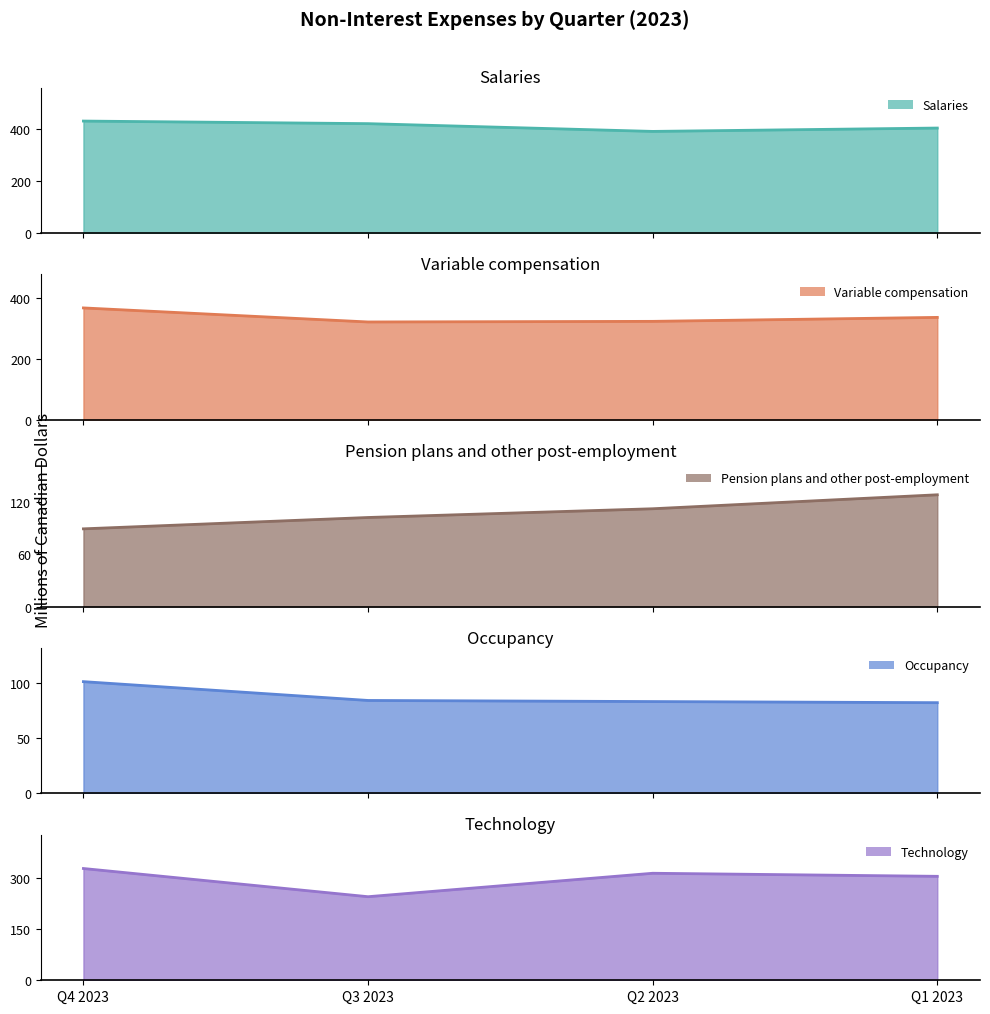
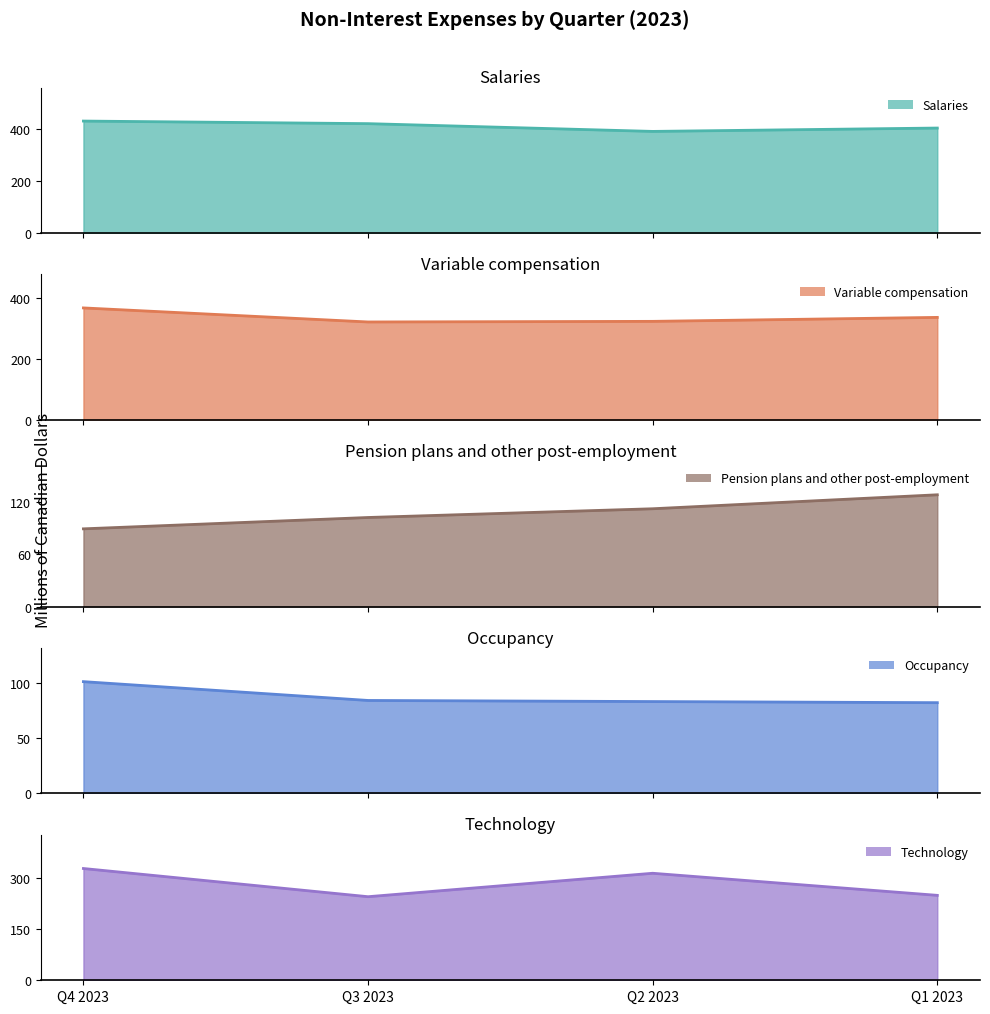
Technology, Q1 2023: 310 -> 250
